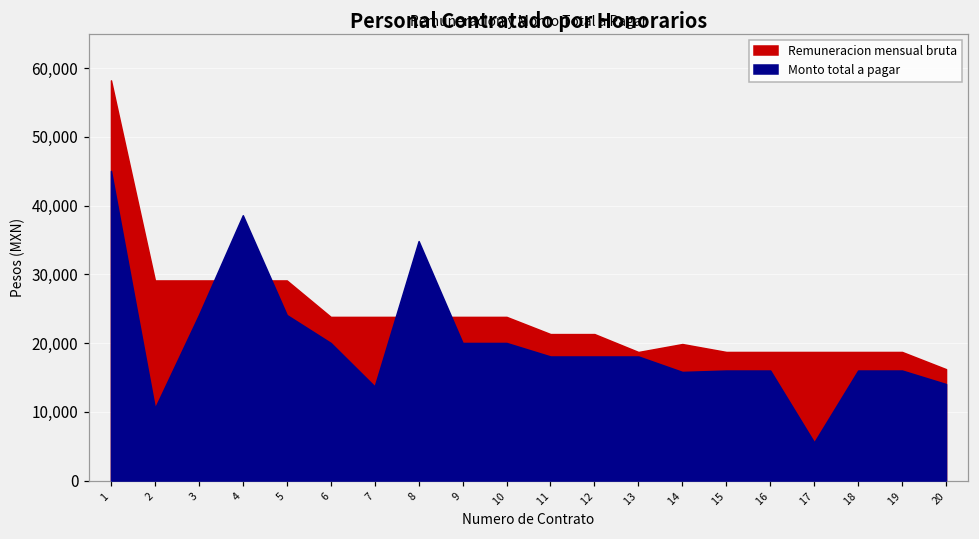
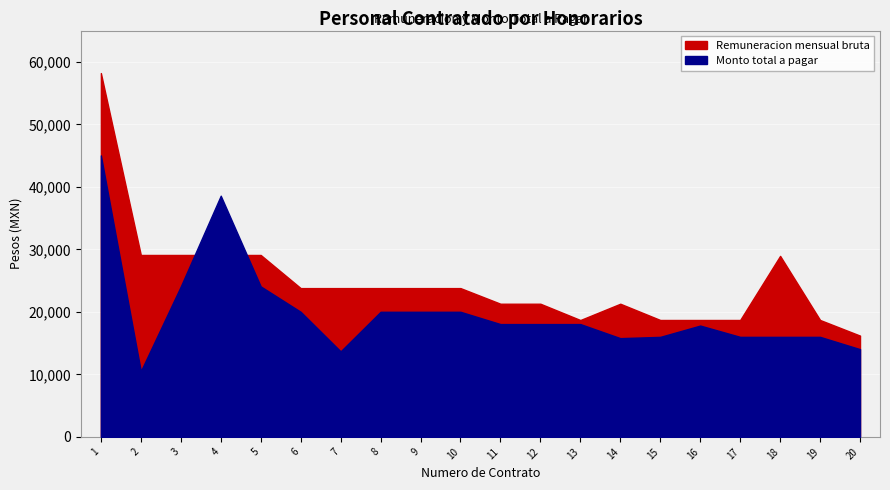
Monto total a pagar, 8: 35,000 -> 20,000
Remuneracion mensual bruta, 14: 20,000 -> 21,000
Monto total a pagar, 16: 16,000 -> 18,000
Monto total a pagar, 17: 6,000 -> 16,000
Remuneracion mensual bruta, 18: 19,000 -> 29,000
